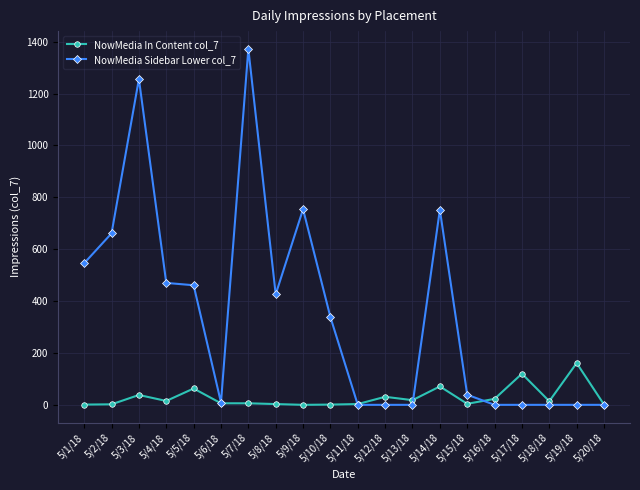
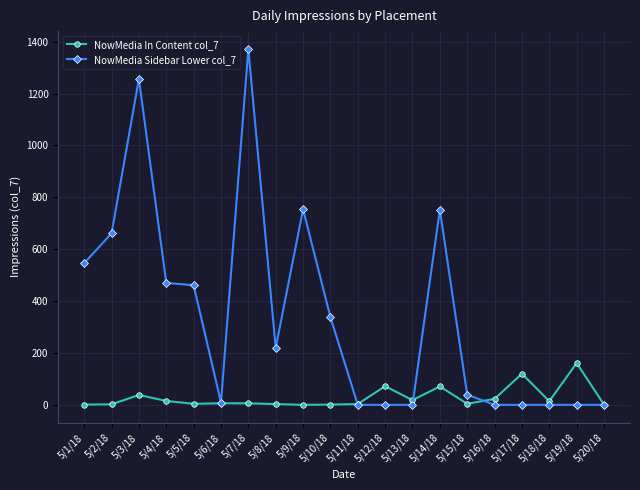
NowMedia In Content col_7, 5/5/18: 60 -> 0
NowMedia Sidebar Lower col_7, 5/8/18: 430 -> 220
NowMedia In Content col_7, 5/12/18: 30 -> 70
